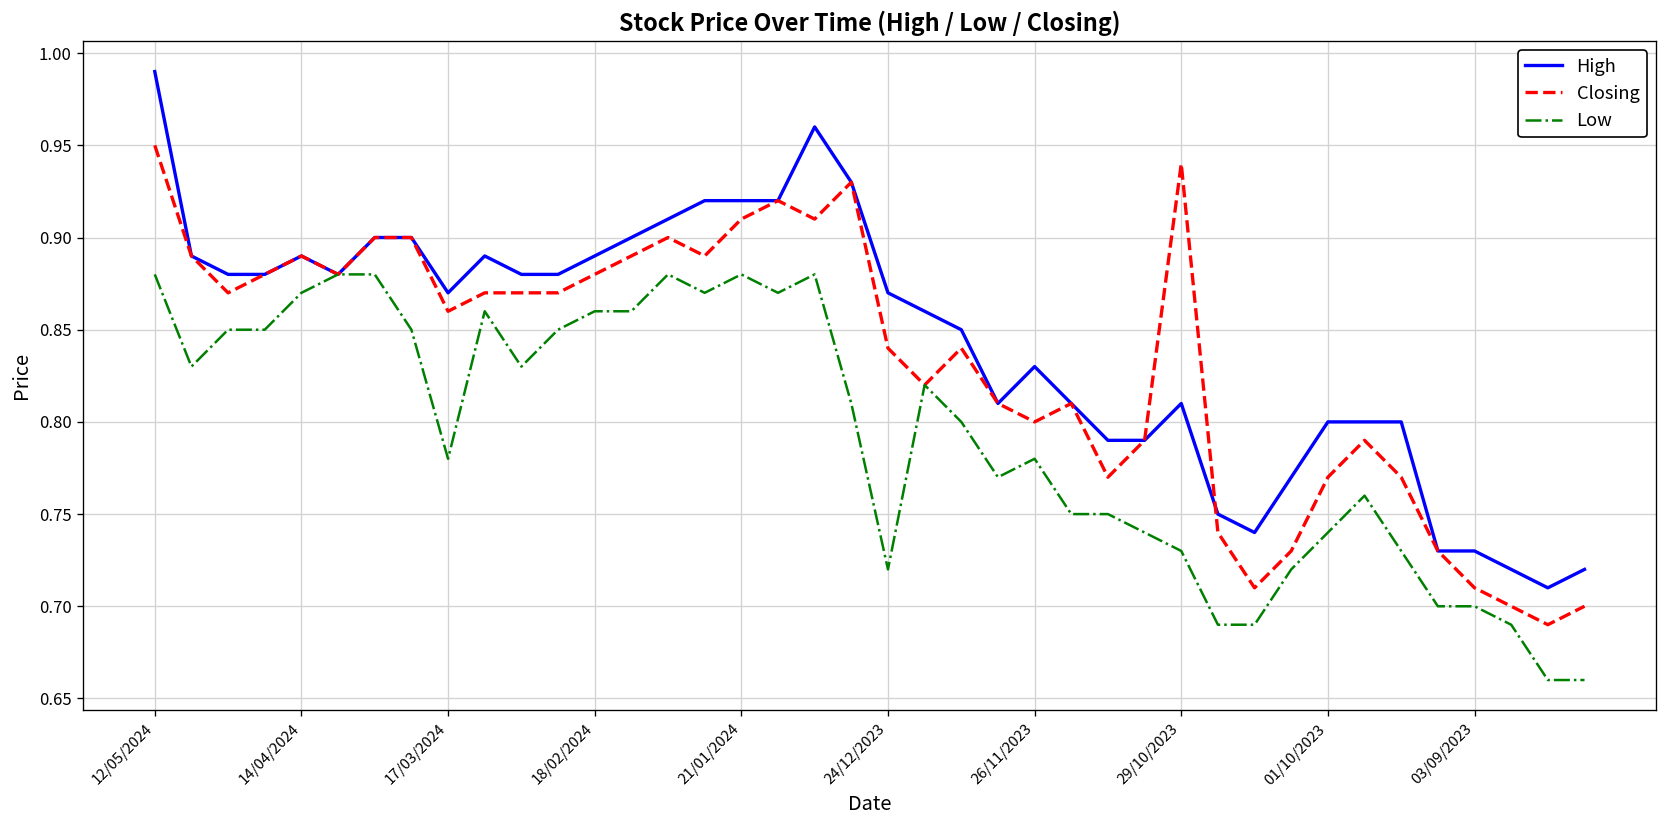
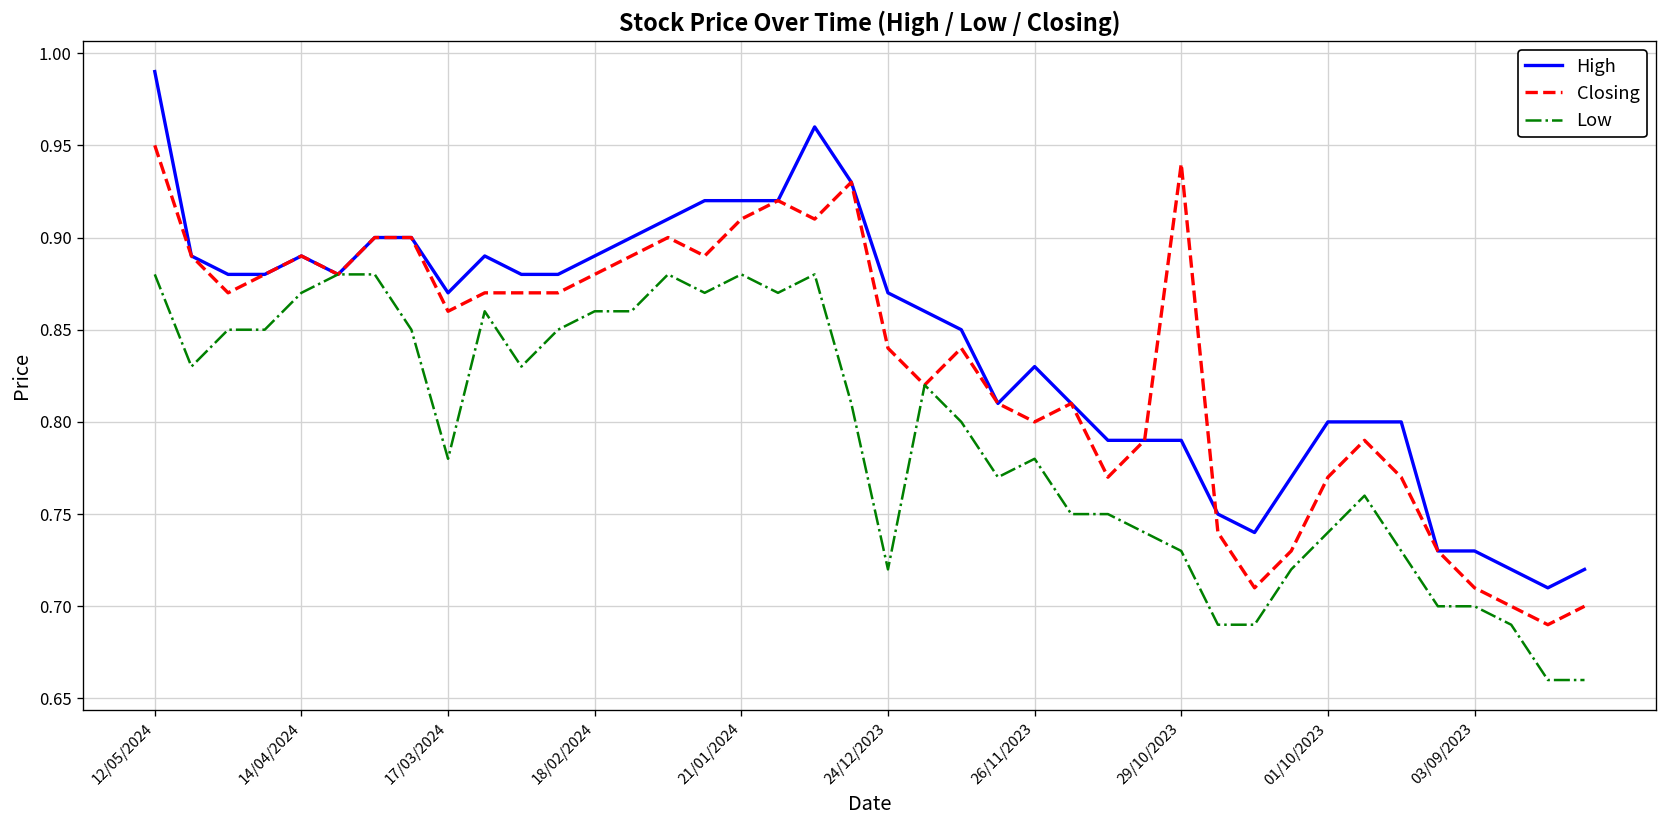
High, 29/10/2023: 0.81 -> 0.79
